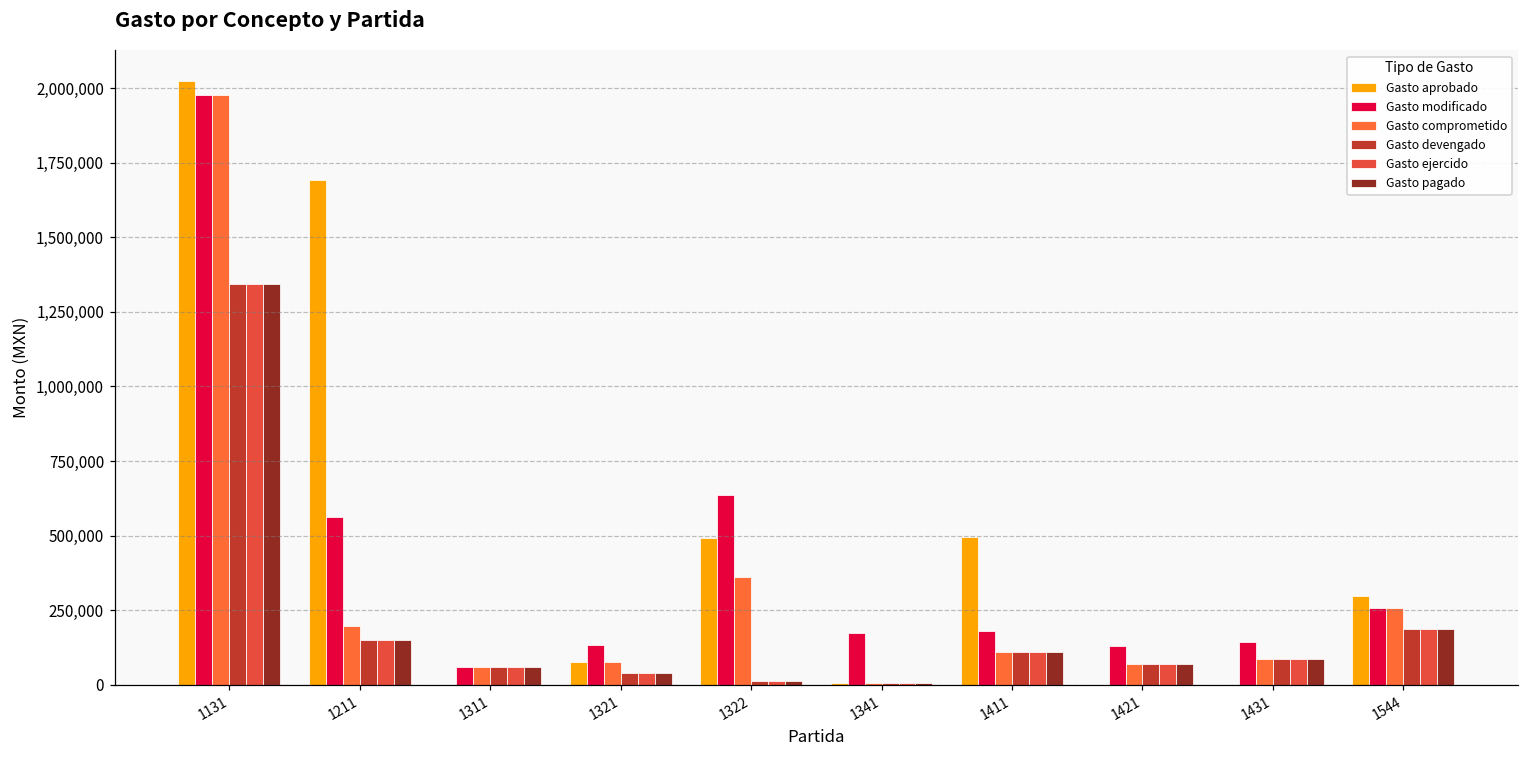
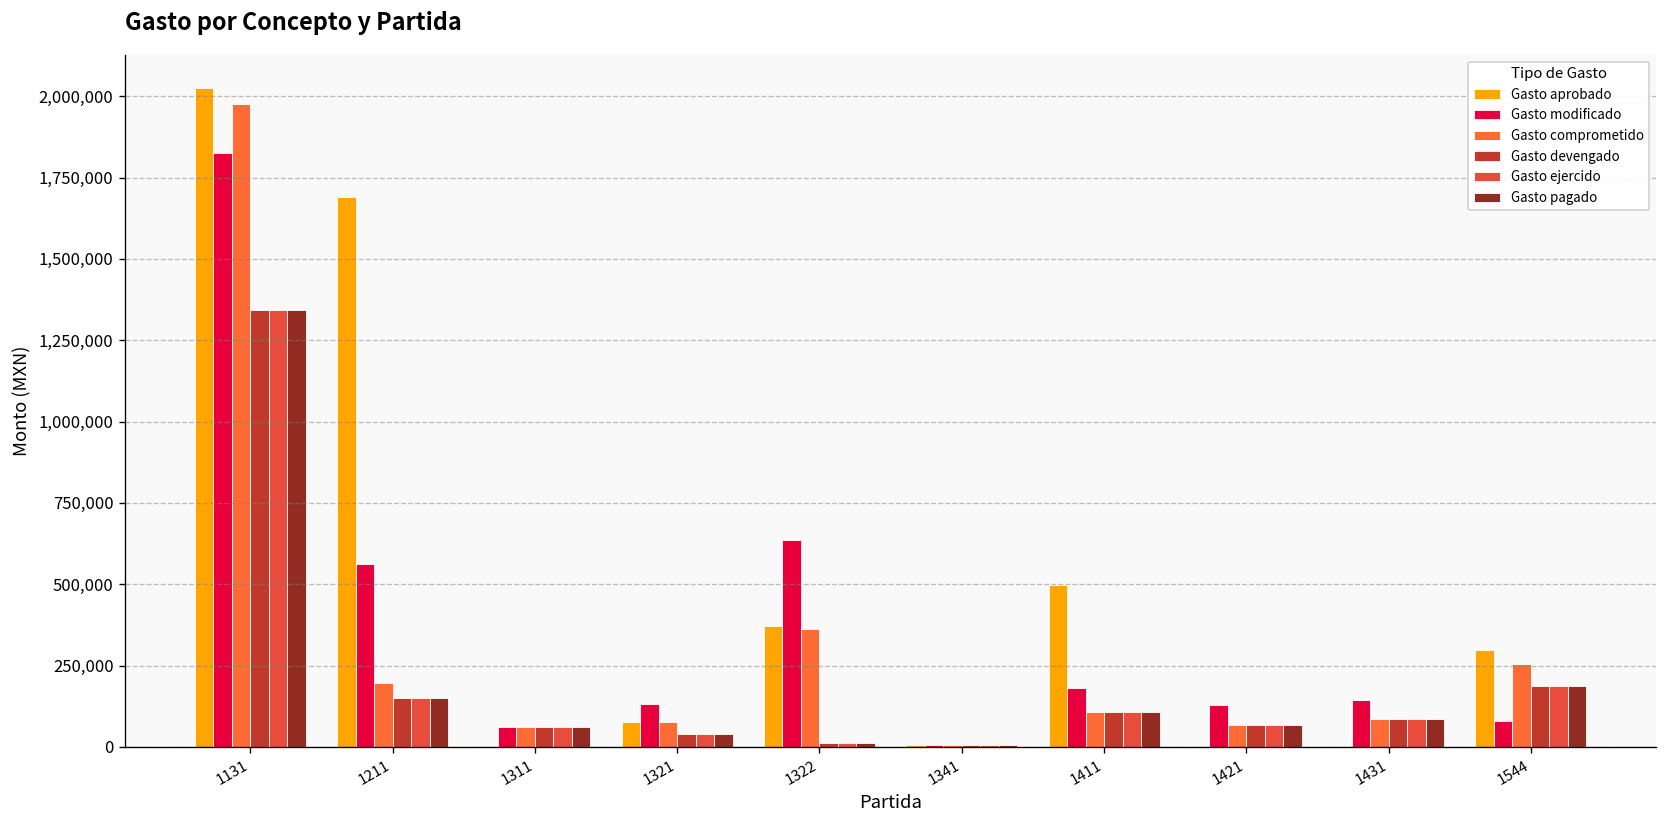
Gasto modificado, 1131: 1,980,000 -> 1,830,000
Gasto aprobado, 1322: 490,000 -> 370,000
Gasto modificado, 1341: 170,000 -> 10,000
Gasto modificado, 1544: 260,000 -> 80,000
